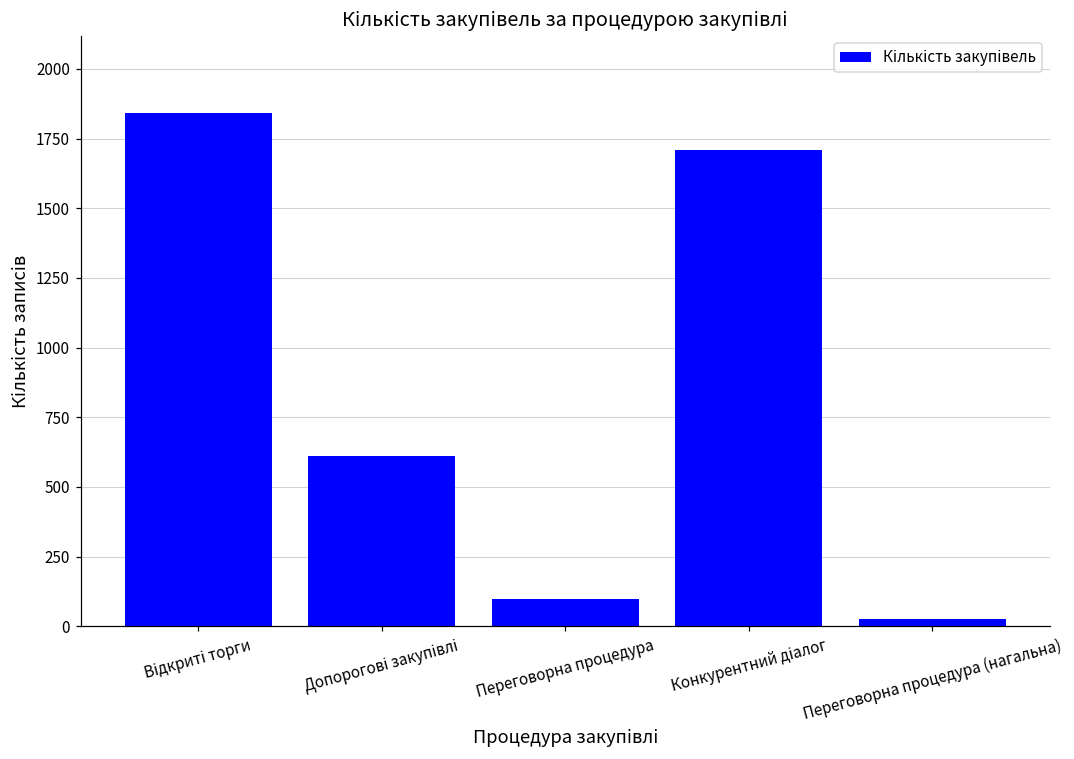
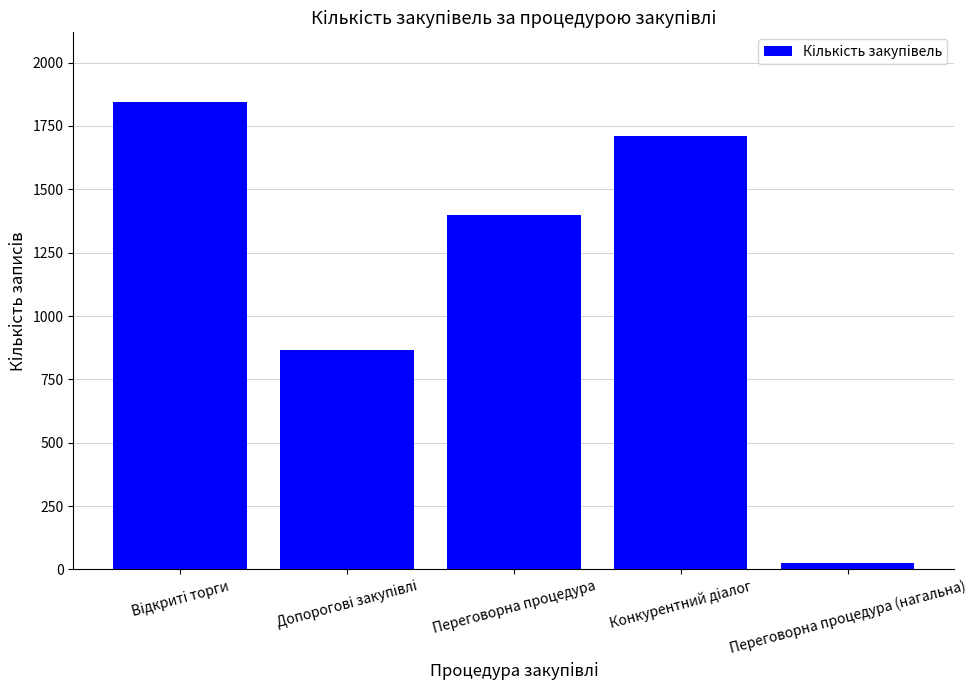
Допорогові закупівлі: 610 -> 860
Переговорна процедура: 100 -> 1400
